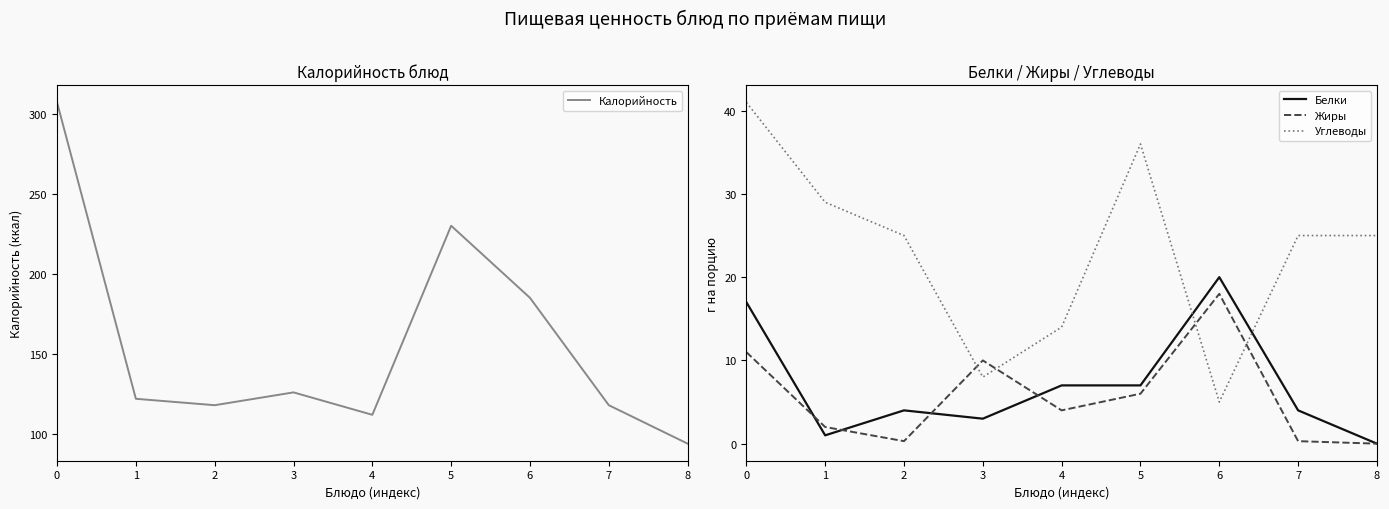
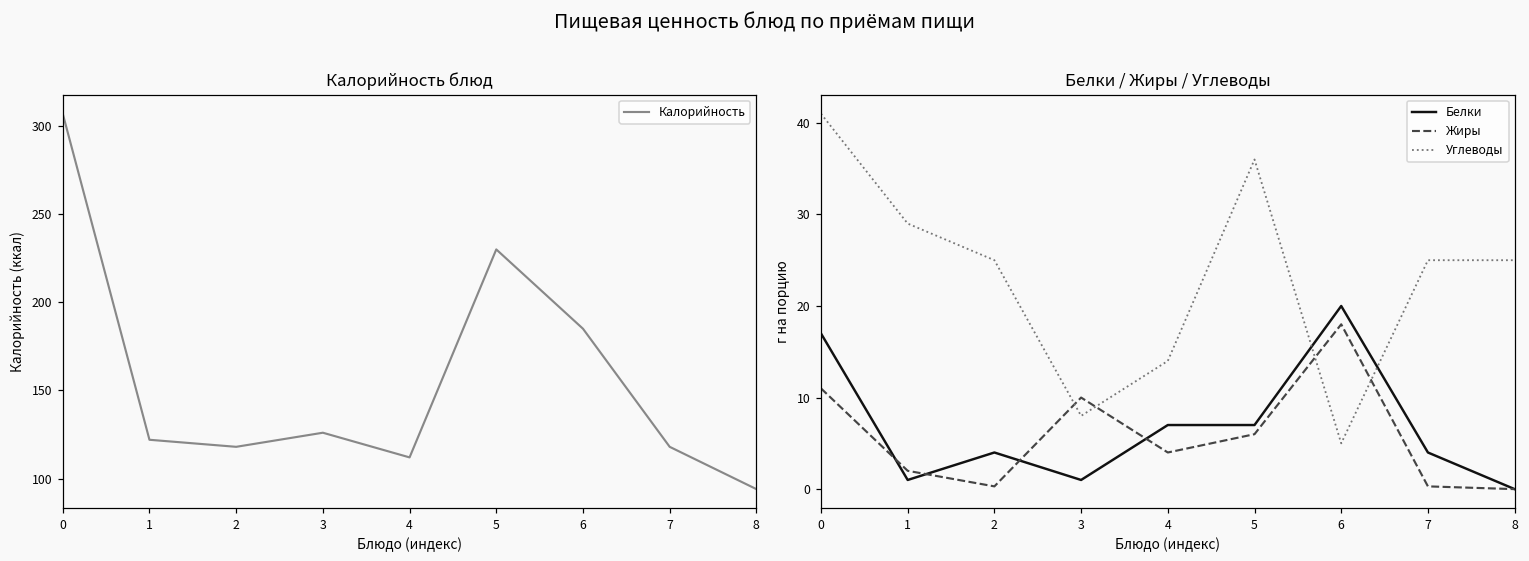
Белки / Жиры / Углеводы, Белки, 3: 3 -> 1
